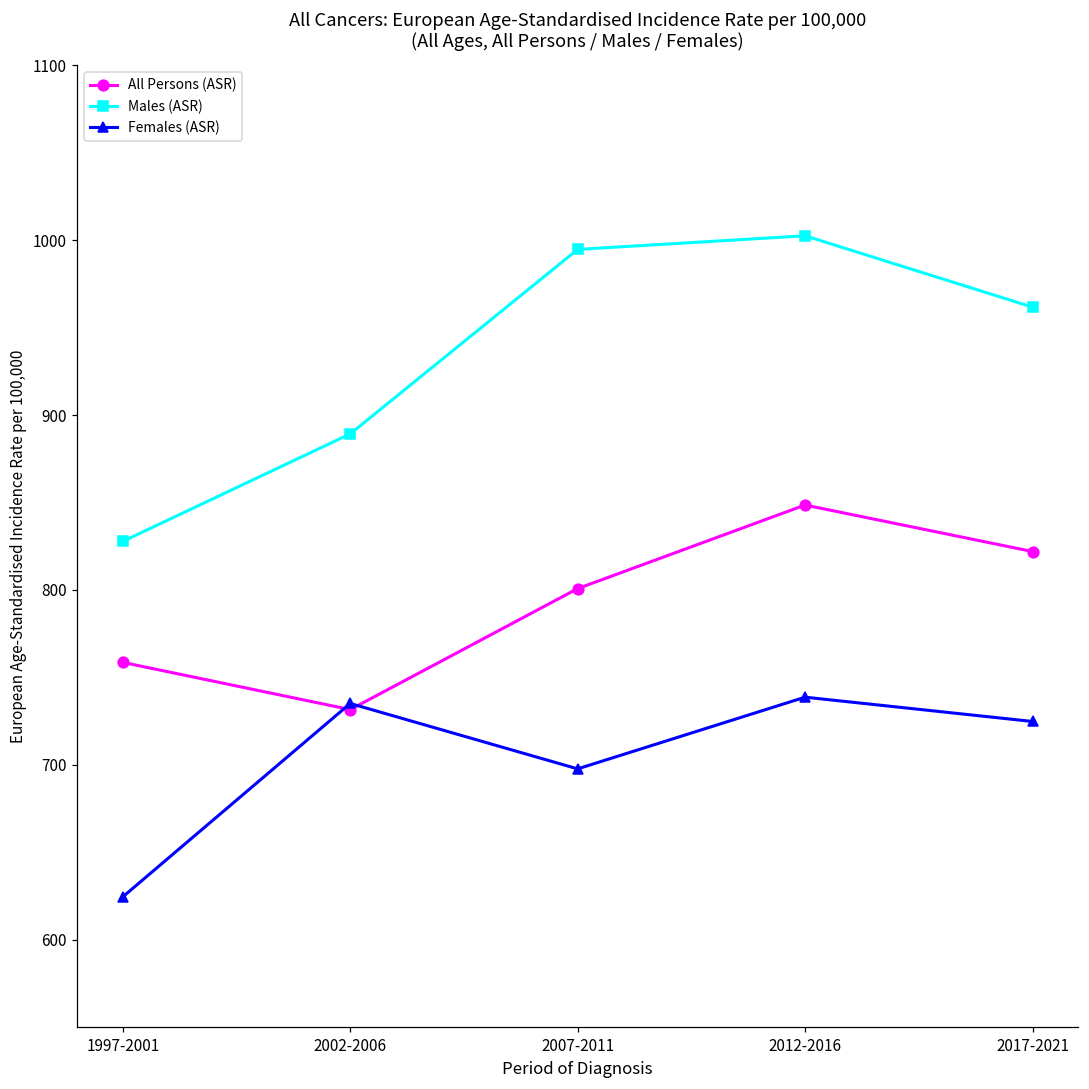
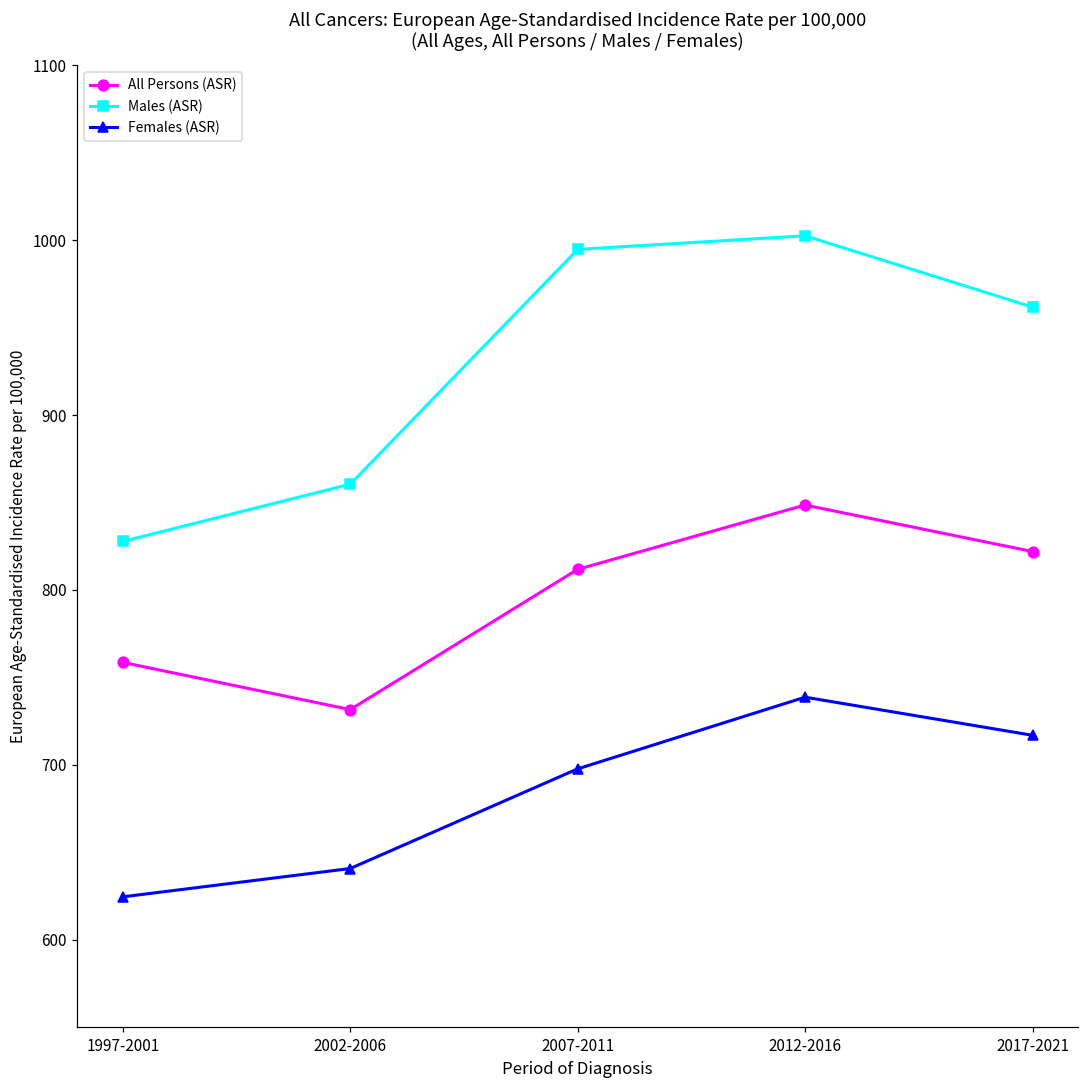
Males (ASR), 2002-2006: 889 -> 861
Females (ASR), 2002-2006: 735 -> 641
All Persons (ASR), 2007-2011: 801 -> 812
Females (ASR), 2017-2021: 725 -> 717
